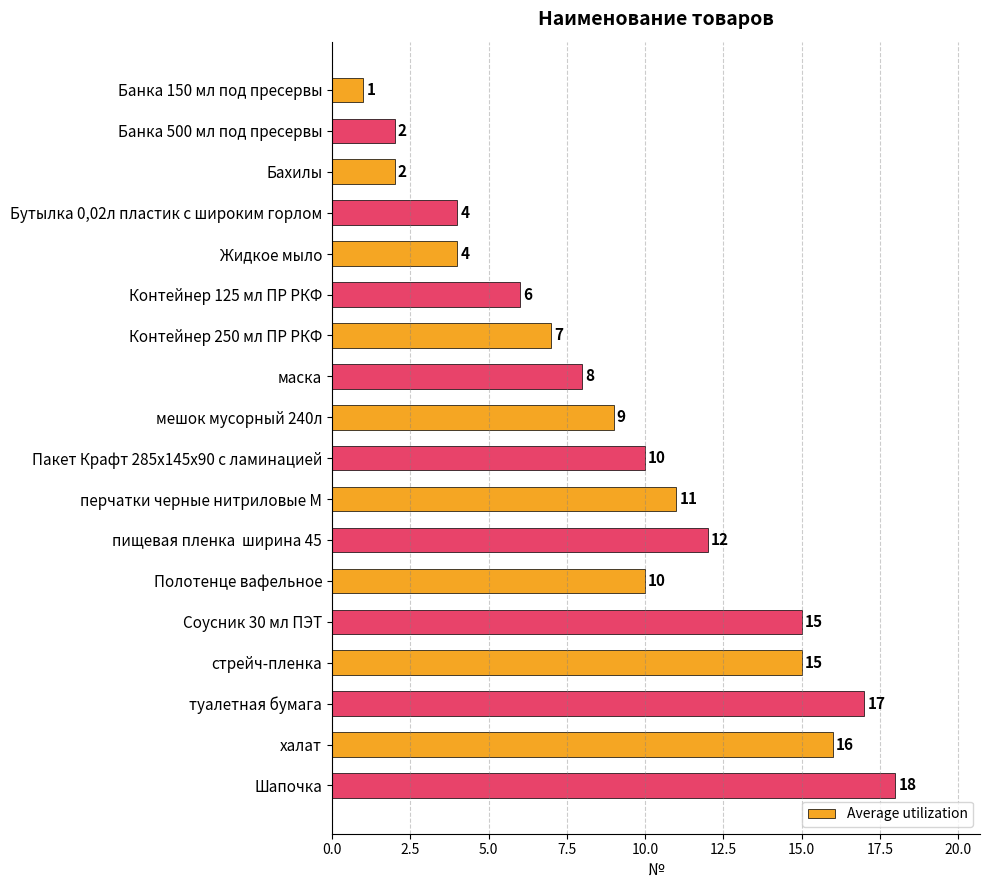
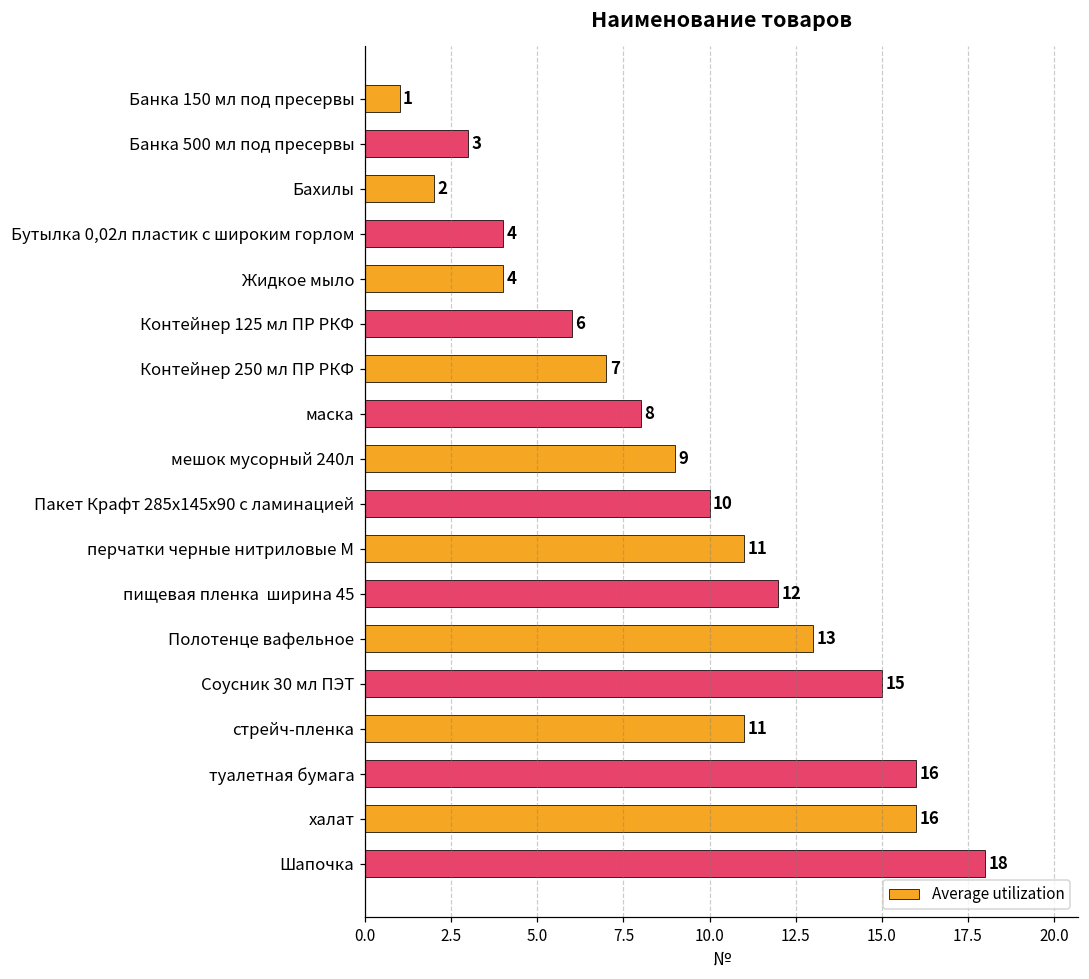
Банка 500 мл под пресервы: 2 -> 3
Полотенце вафельное: 10 -> 13
стрейч-пленка: 15 -> 11
туалетная бумага: 17 -> 16
